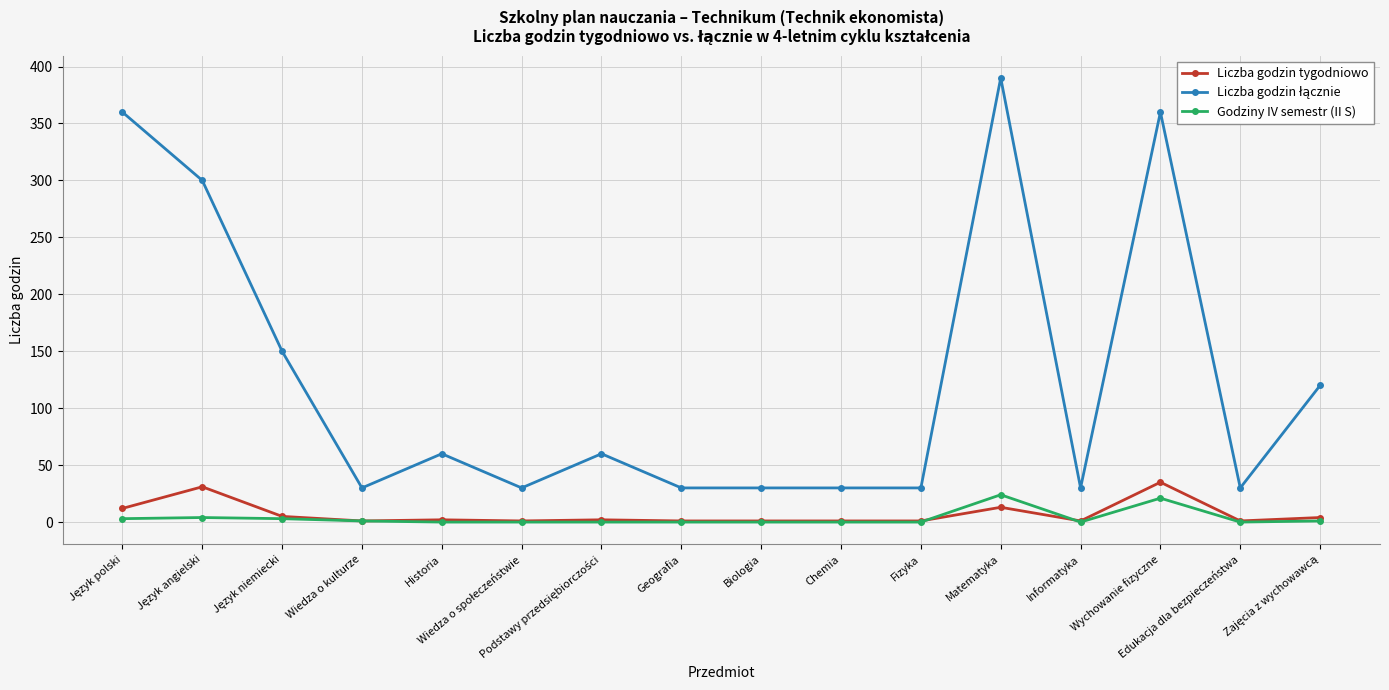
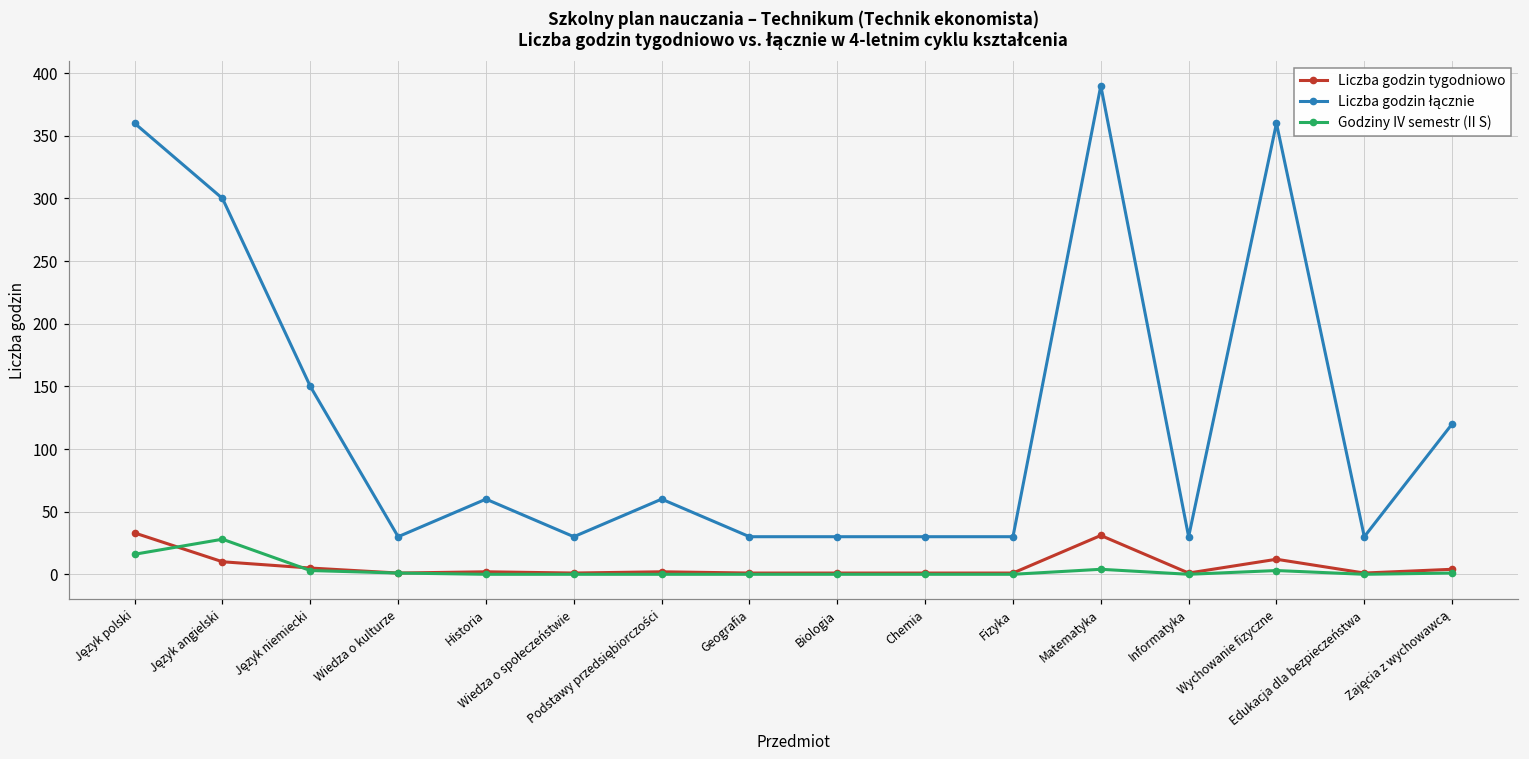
Liczba godzin tygodniowo, Język polski: 12 -> 33
Godziny IV semestr (II S), Język polski: 3 -> 16
Liczba godzin tygodniowo, Język angielski: 31 -> 10
Godziny IV semestr (II S), Język angielski: 4 -> 28
Liczba godzin tygodniowo, Matematyka: 13 -> 31
Godziny IV semestr (II S), Matematyka: 24 -> 4
Liczba godzin tygodniowo, Wychowanie fizyczne: 35 -> 12
Godziny IV semestr (II S), Wychowanie fizyczne: 21 -> 3
